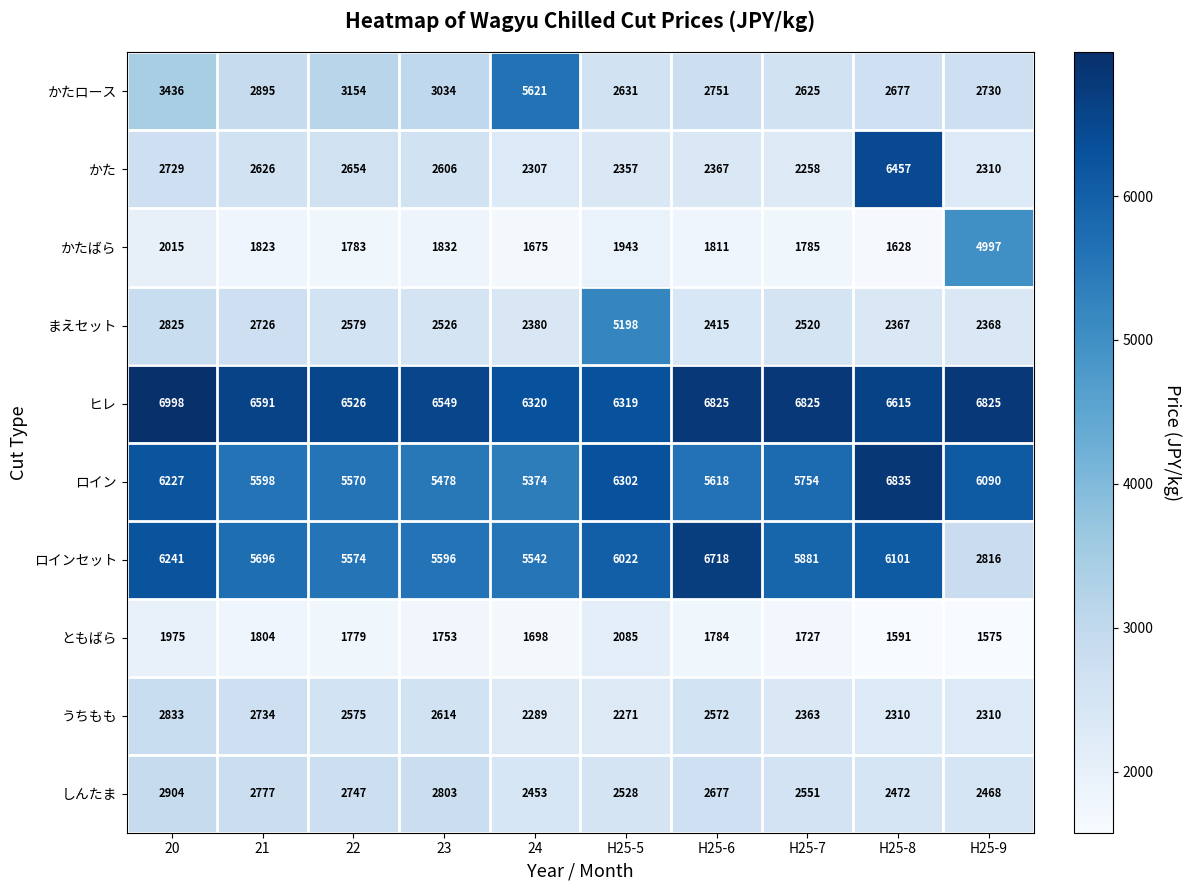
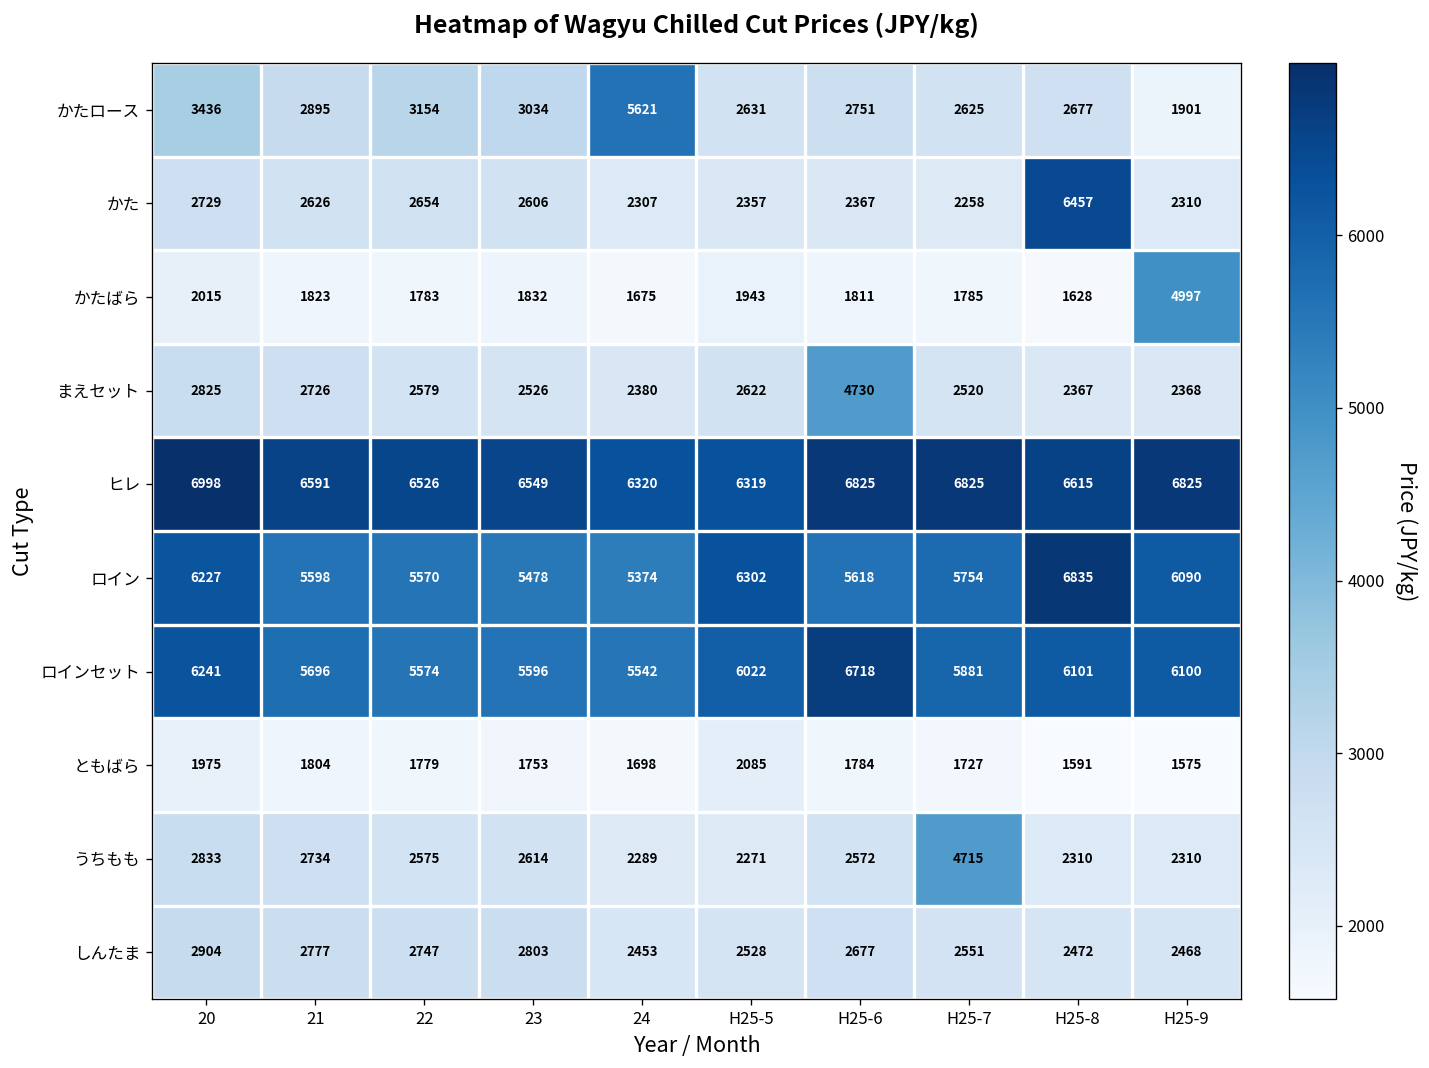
かたロース, H25-9: 2730 -> 1901
まえセット, H25-5: 5198 -> 2622
まえセット, H25-6: 2415 -> 4730
ロインセット, H25-9: 2816 -> 6100
うちもも, H25-7: 2363 -> 4715
